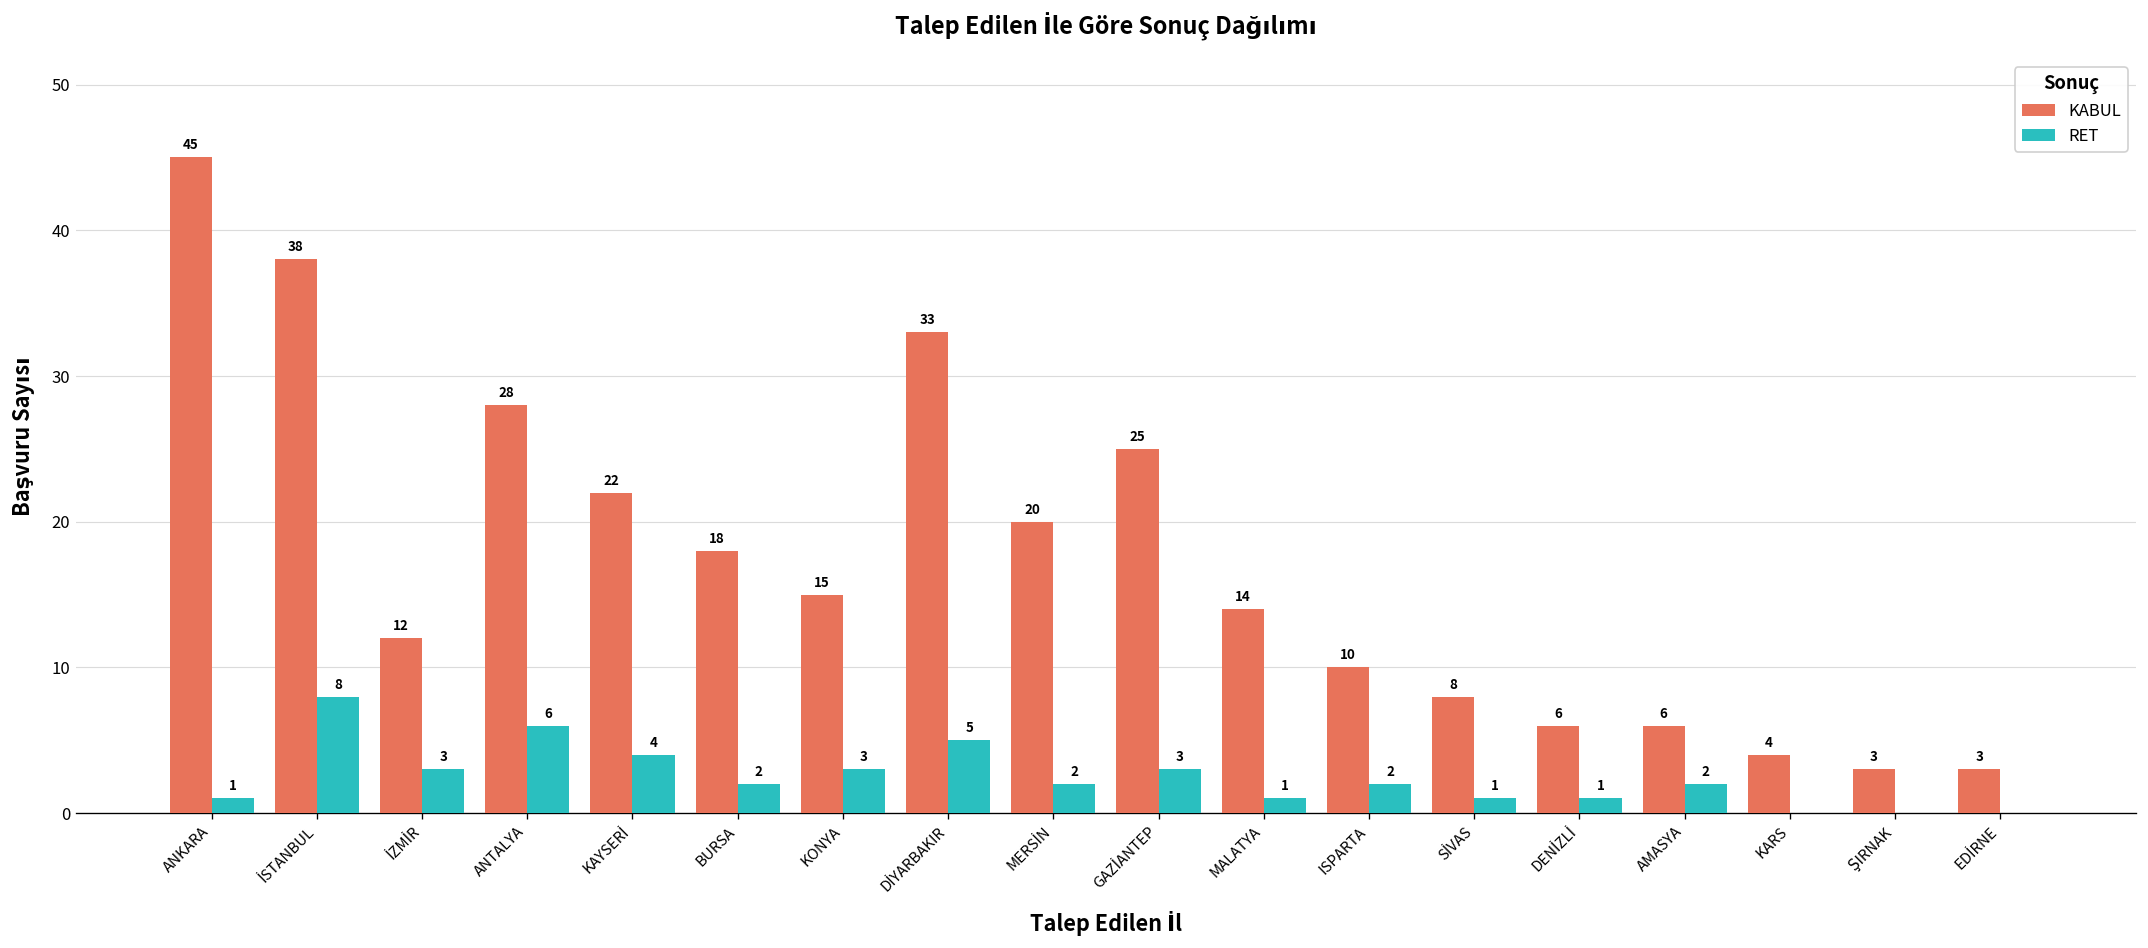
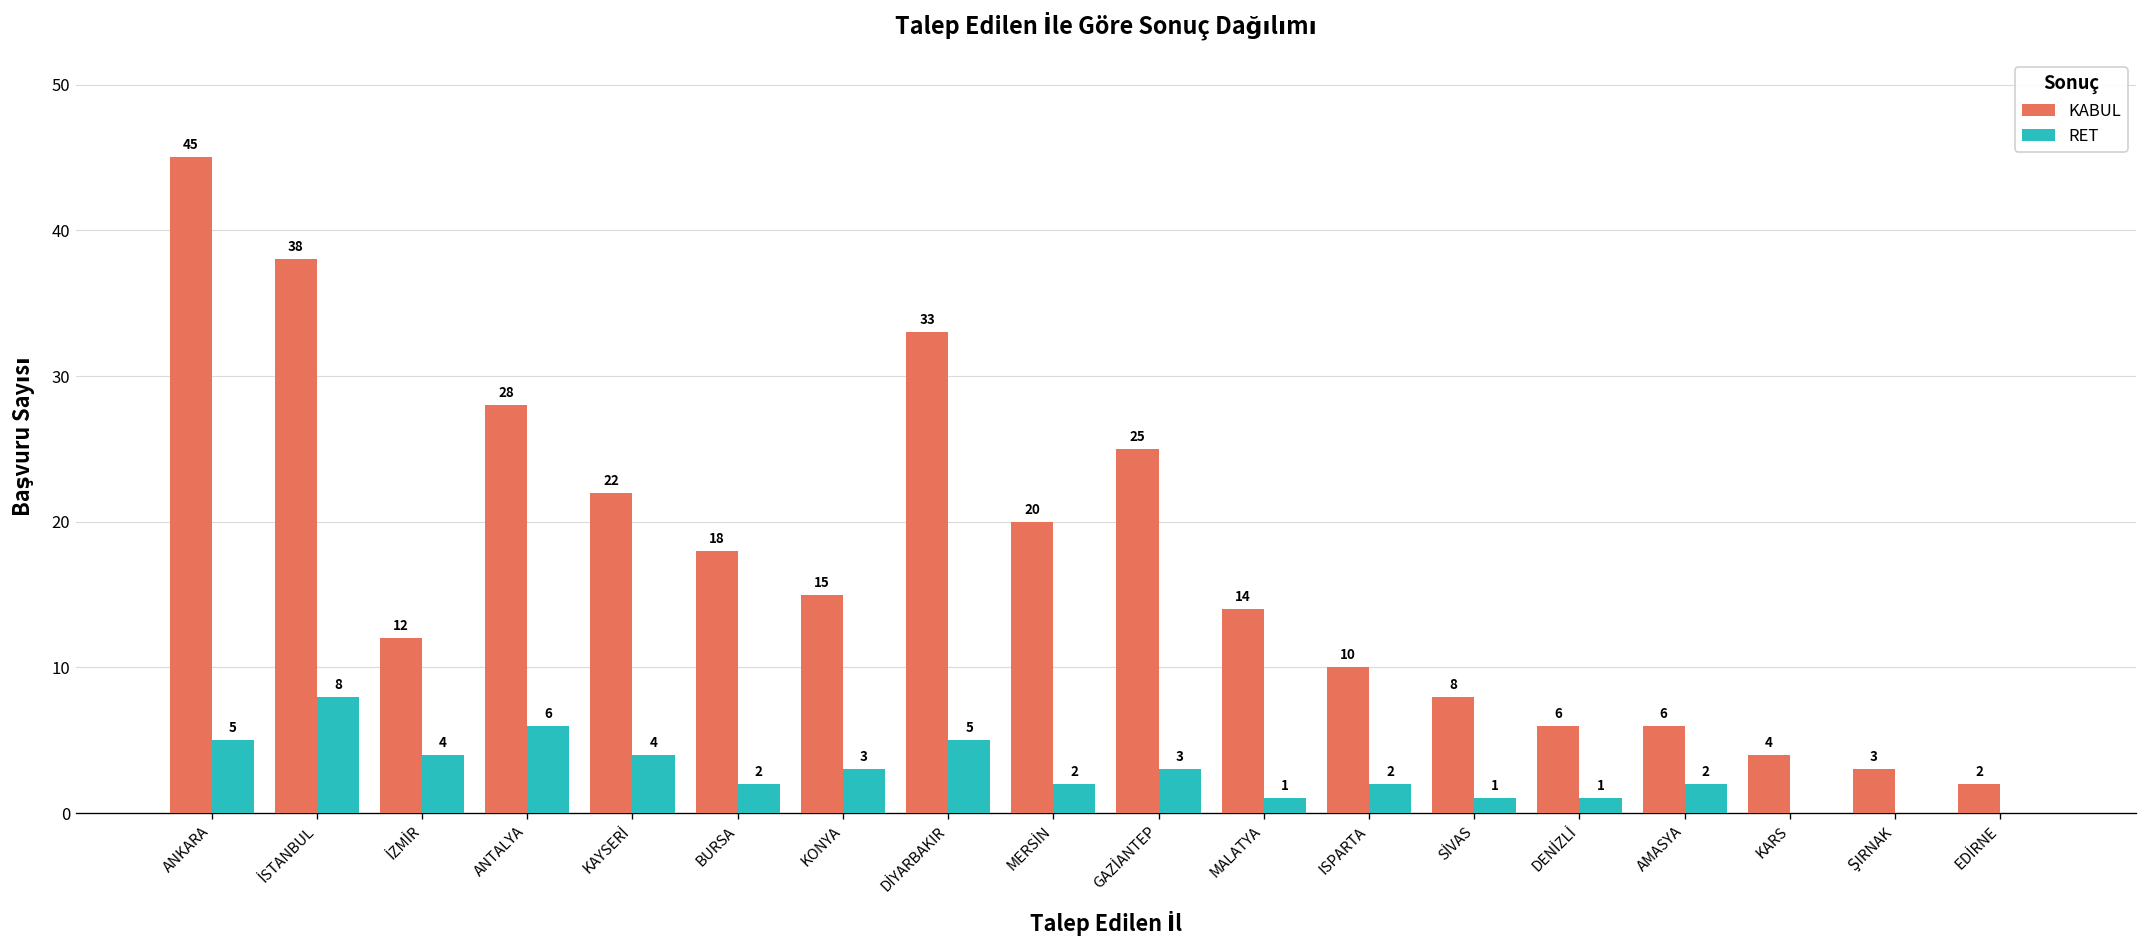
RET, ANKARA: 1 -> 5
RET, İZMİR: 3 -> 4
KABUL, EDİRNE: 3 -> 2
